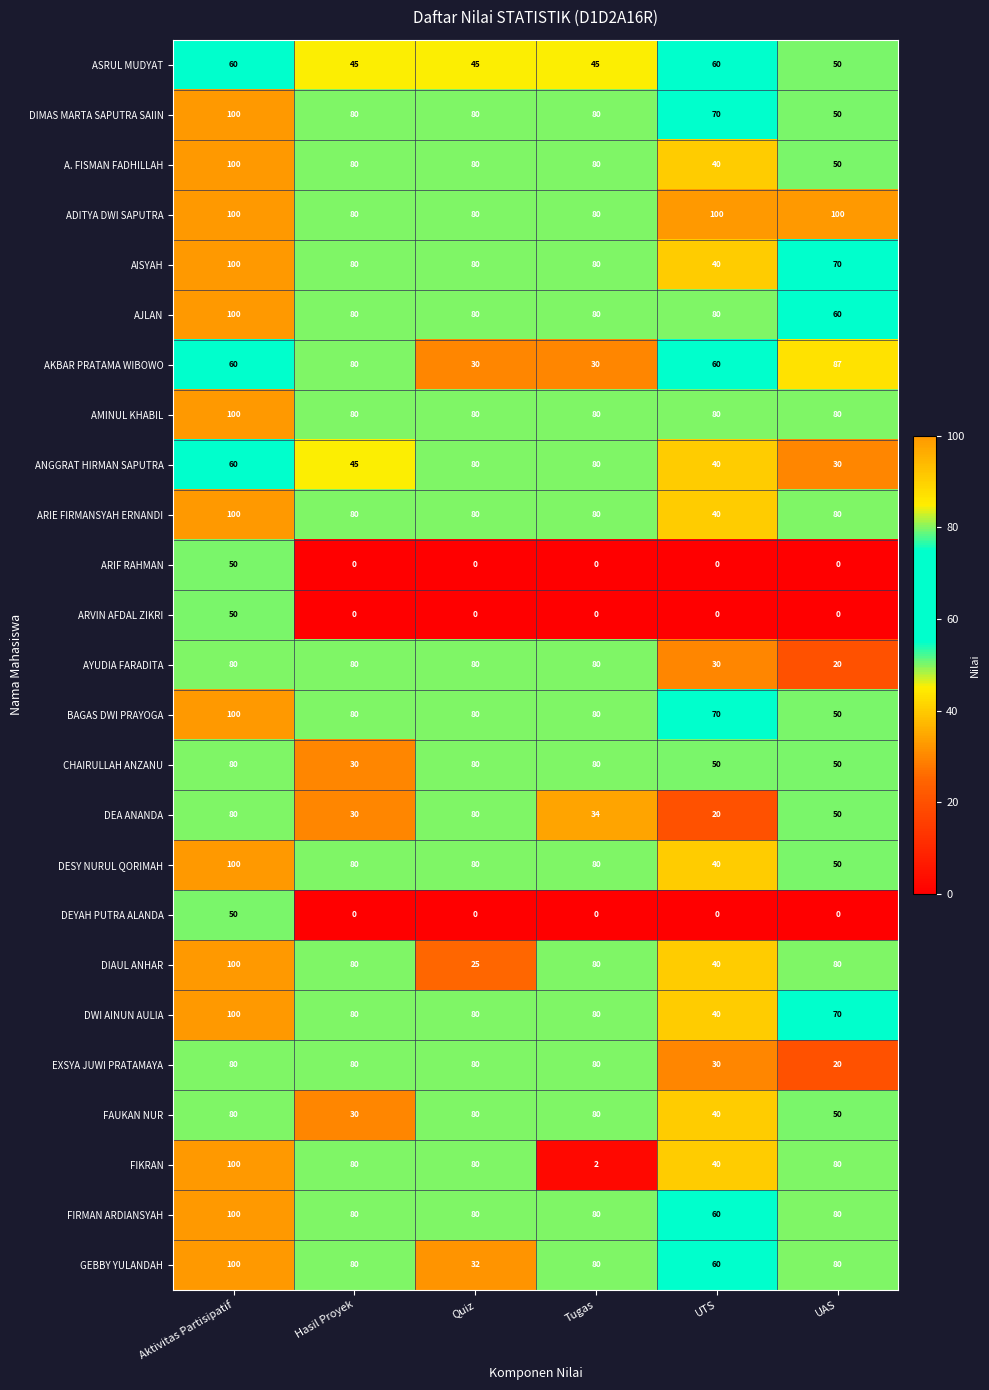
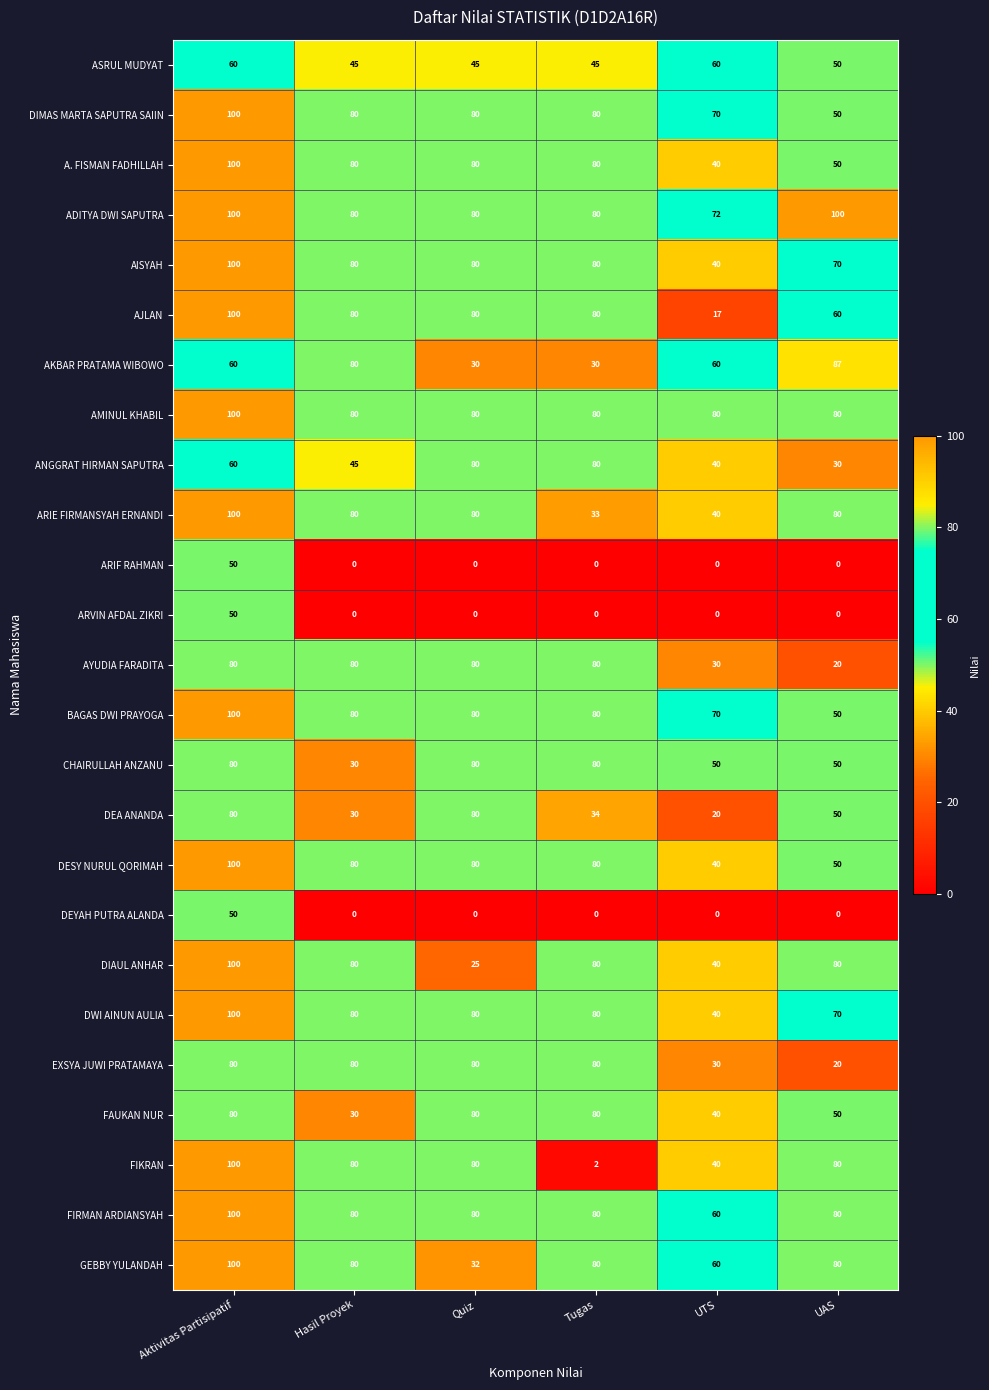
ADITYA DWI SAPUTRA, UTS: 100 -> 72
AJLAN, UTS: 80 -> 17
ARIE FIRMANSYAH ERNANDI, Tugas: 80 -> 33
